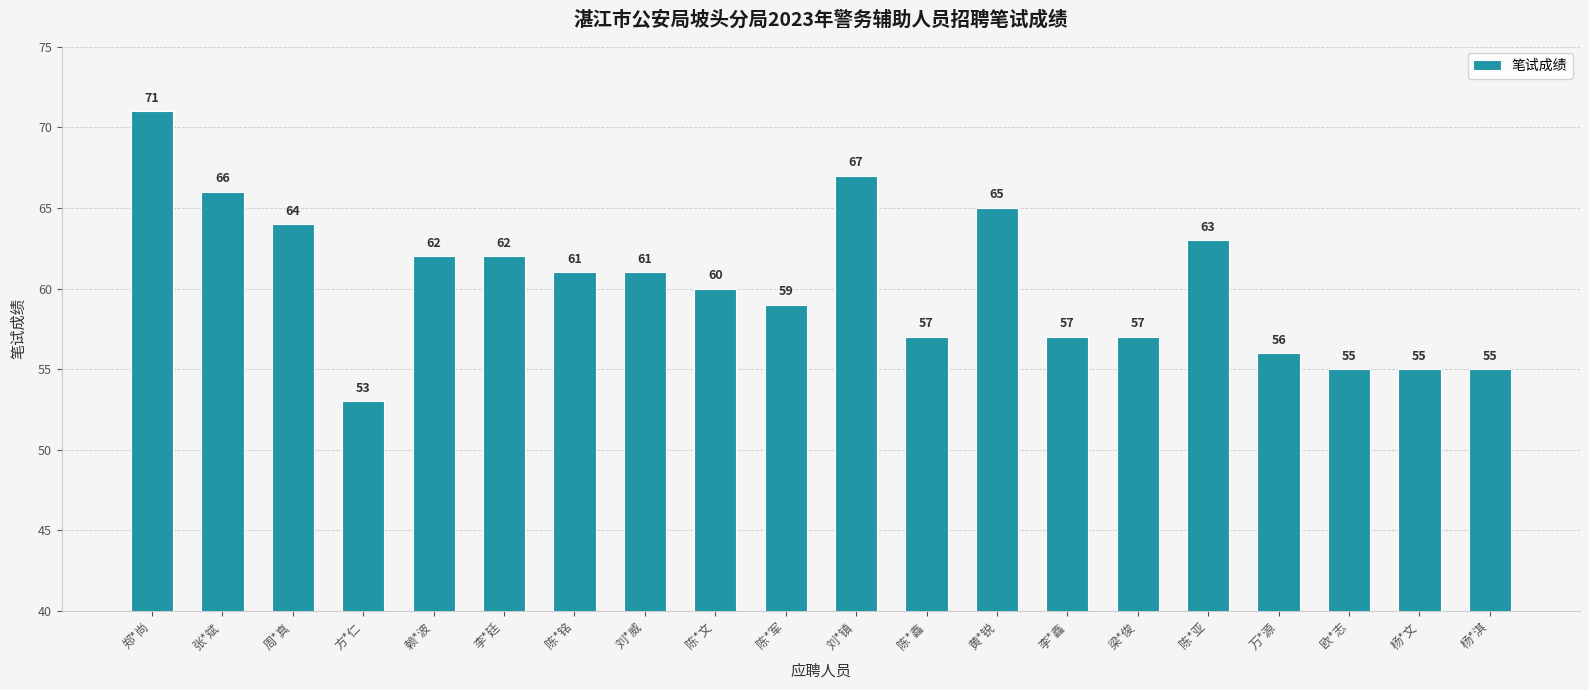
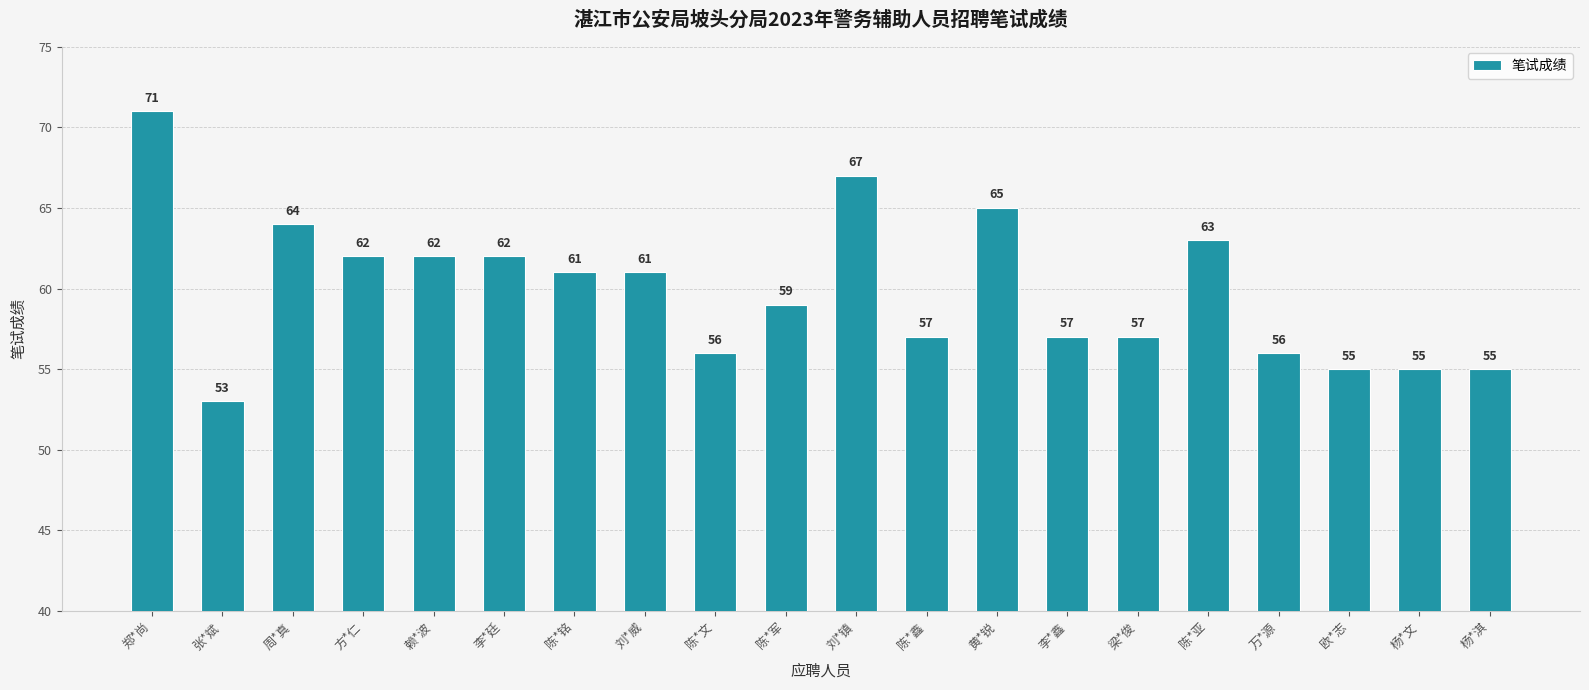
张*斌: 66 -> 53
方*仁: 53 -> 62
陈*文: 60 -> 56
